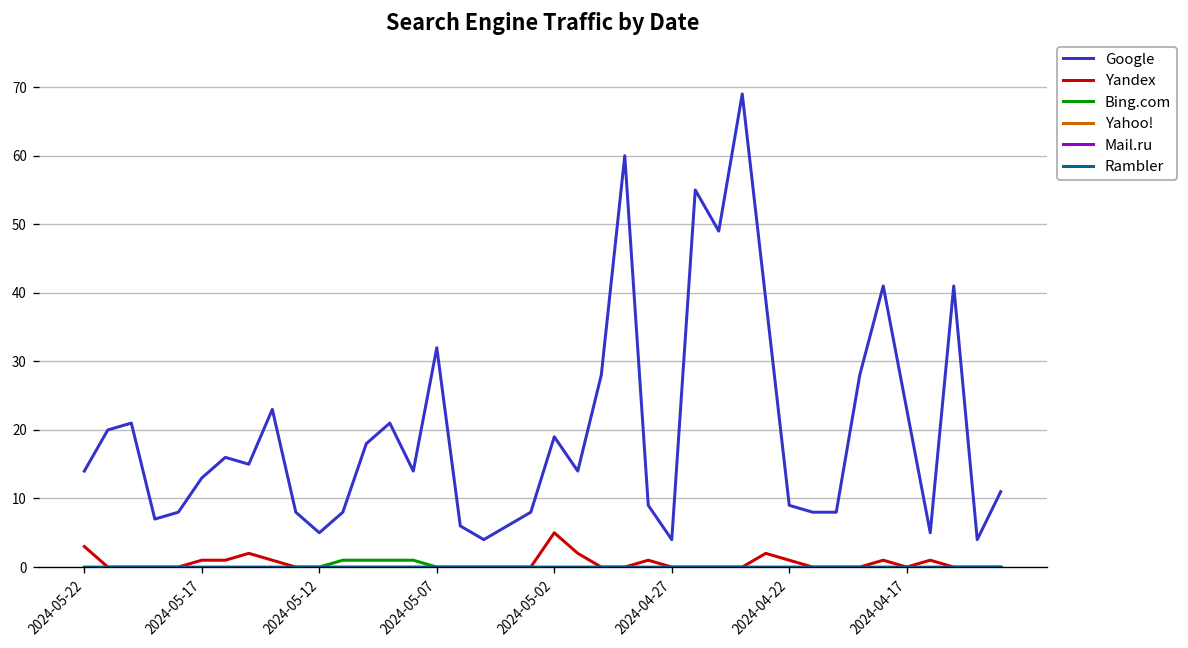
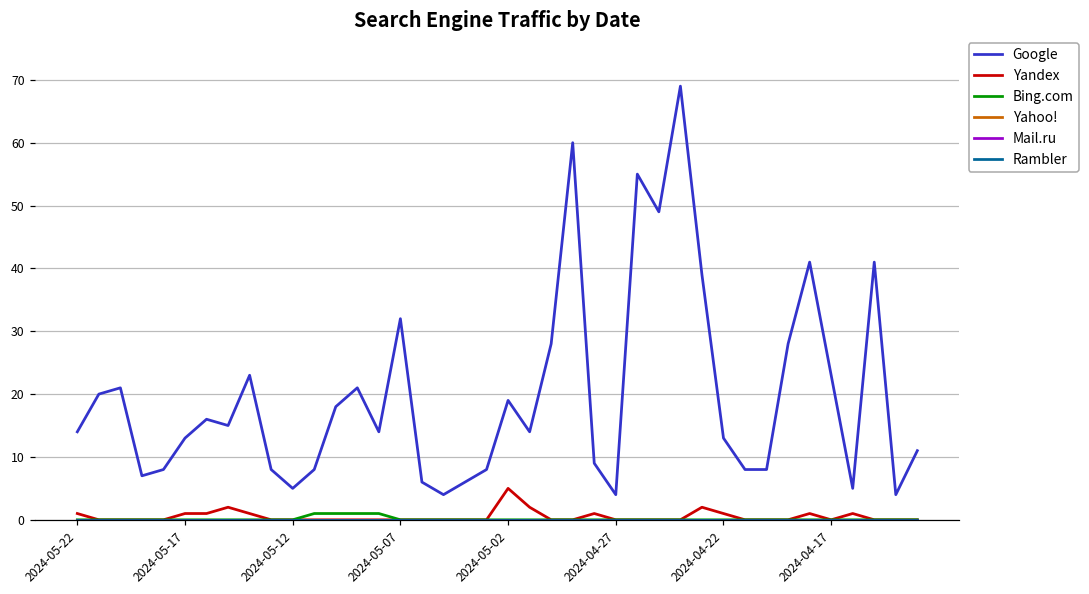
Yandex, 2024-05-22: 3 -> 1
Google, 2024-04-22: 9 -> 13
